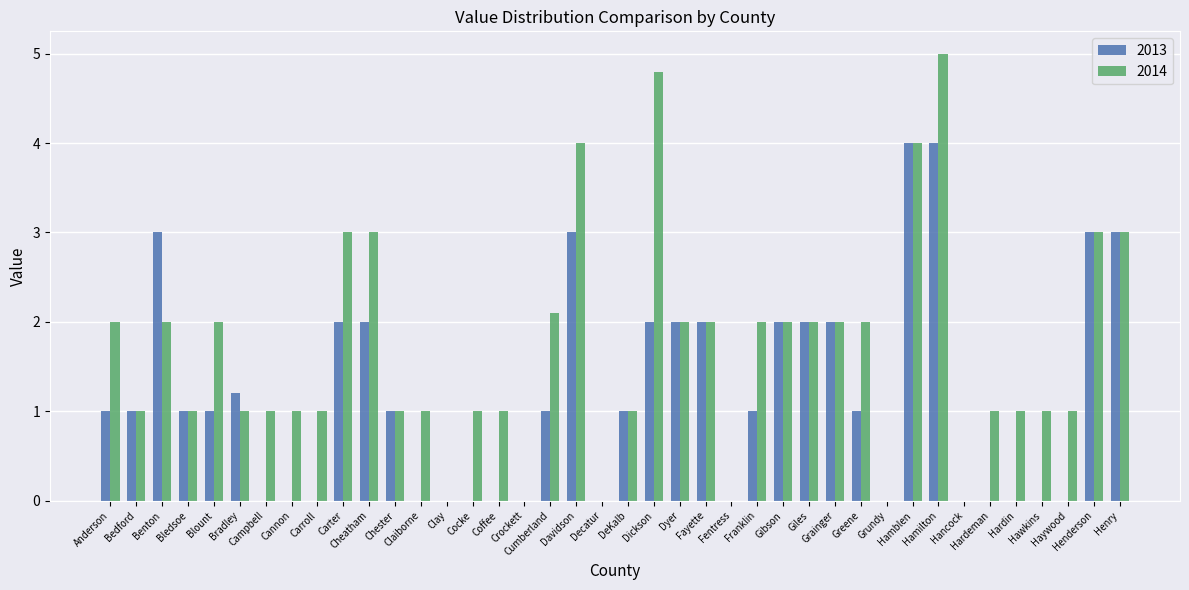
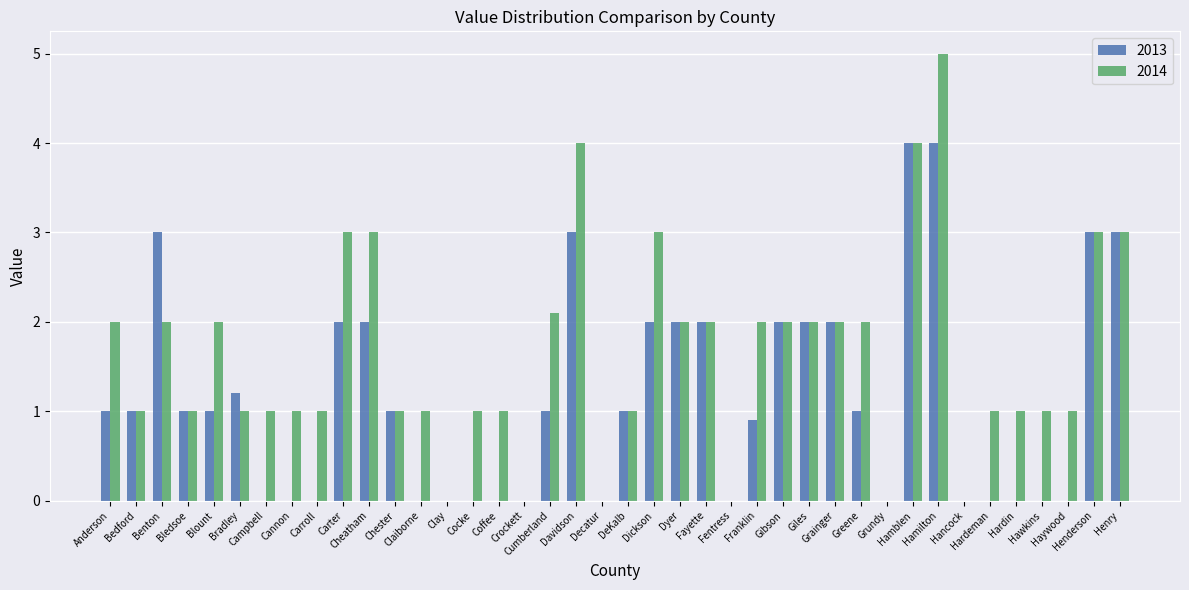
2014, Dickson: 4.8 -> 3.0
2013, Franklin: 1.0 -> 0.9
